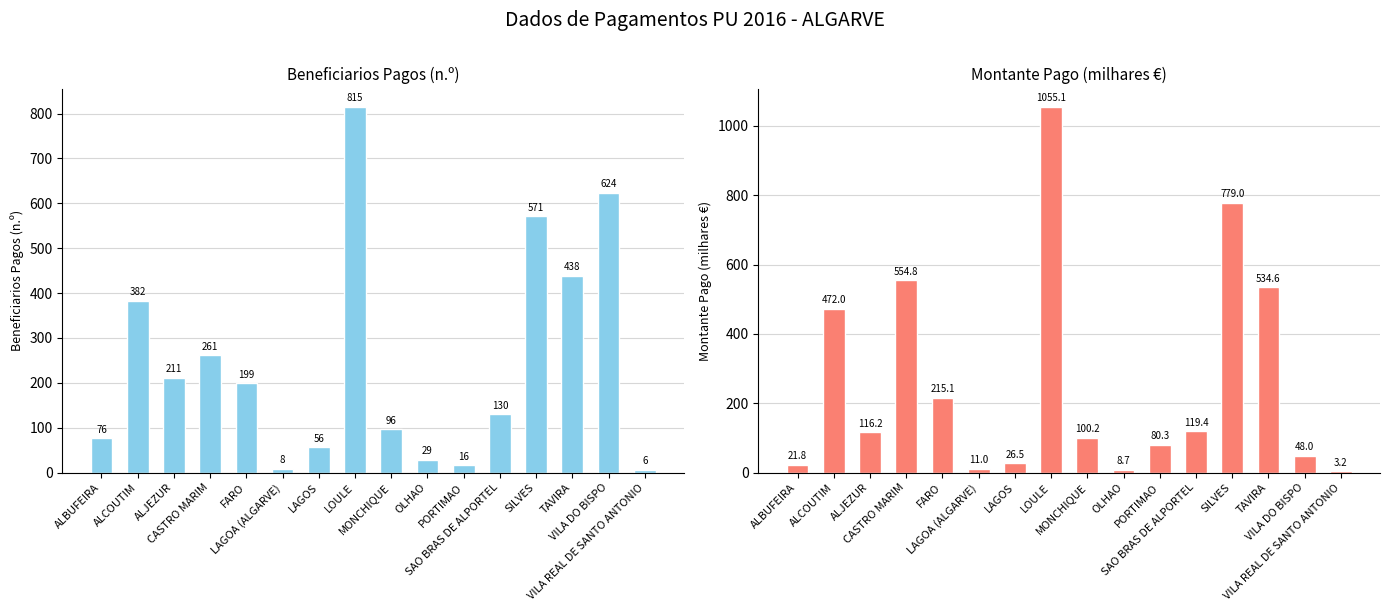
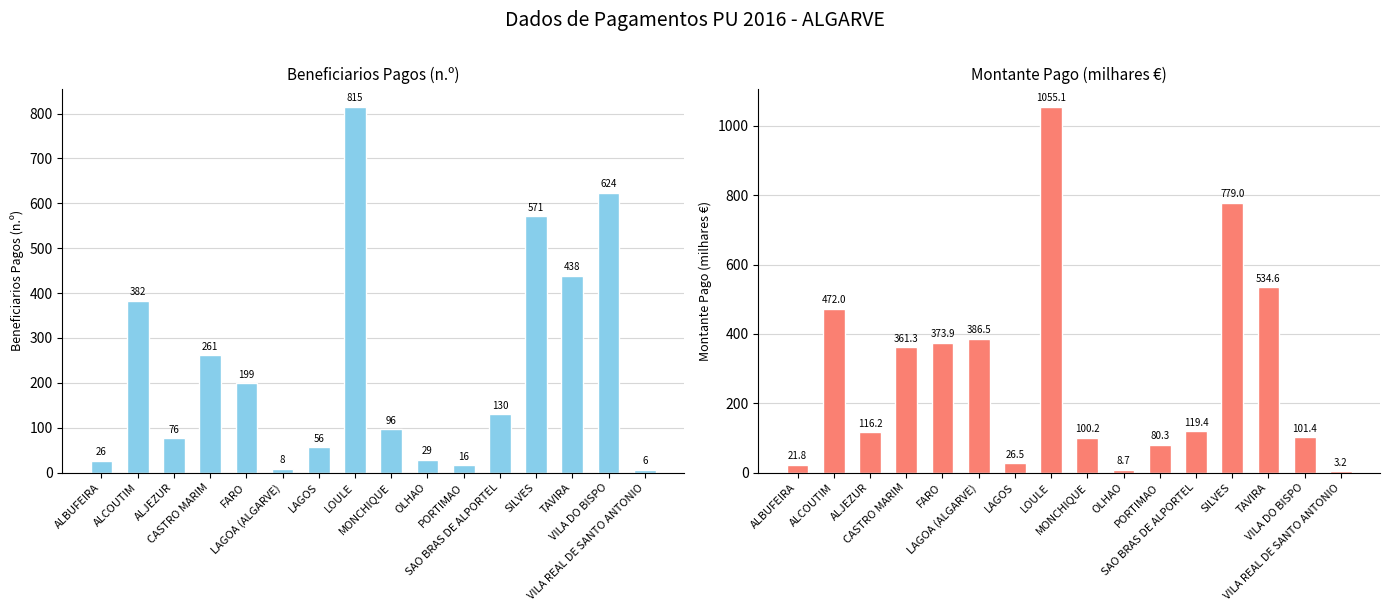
Beneficiarios Pagos (n.º), ALBUFEIRA: 76 -> 26
Beneficiarios Pagos (n.º), ALJEZUR: 211 -> 76
Montante Pago (milhares €), CASTRO MARIM: 554.8 -> 361.3
Montante Pago (milhares €), FARO: 215.1 -> 373.9
Montante Pago (milhares €), LAGOA (ALGARVE): 11.0 -> 386.5
Montante Pago (milhares €), VILA DO BISPO: 48.0 -> 101.4
